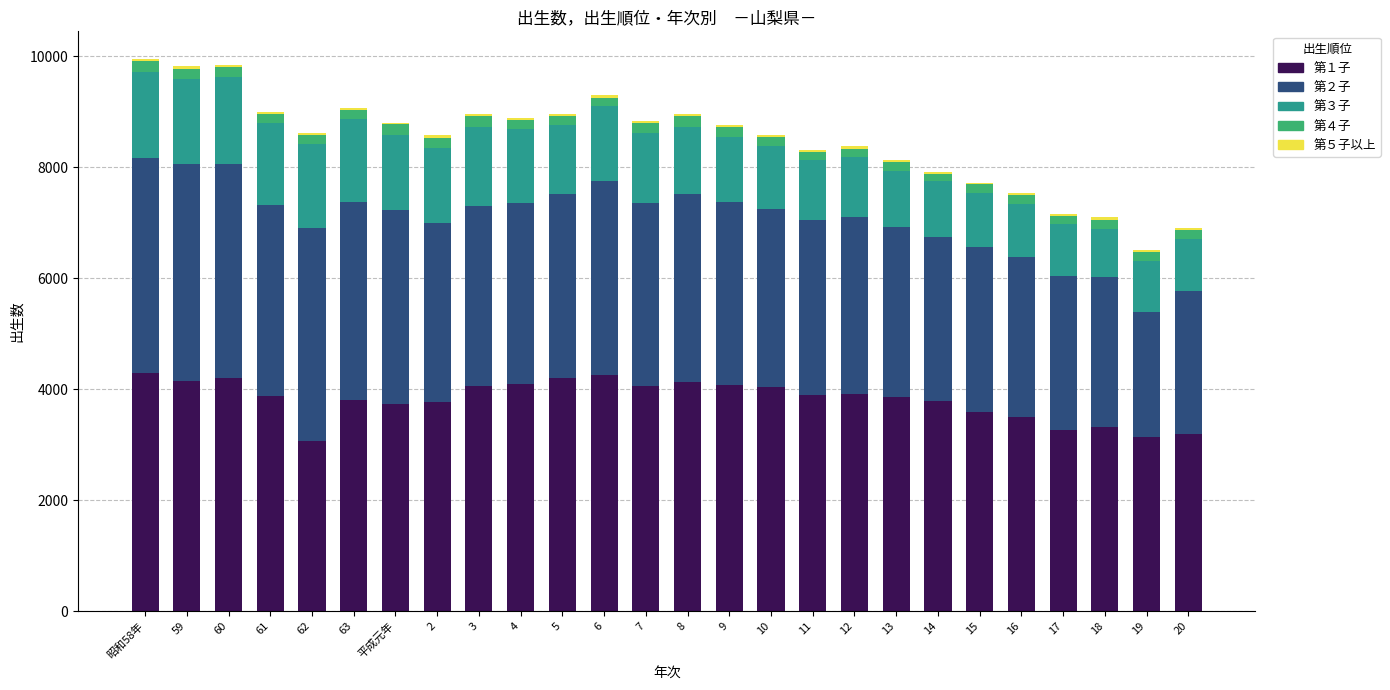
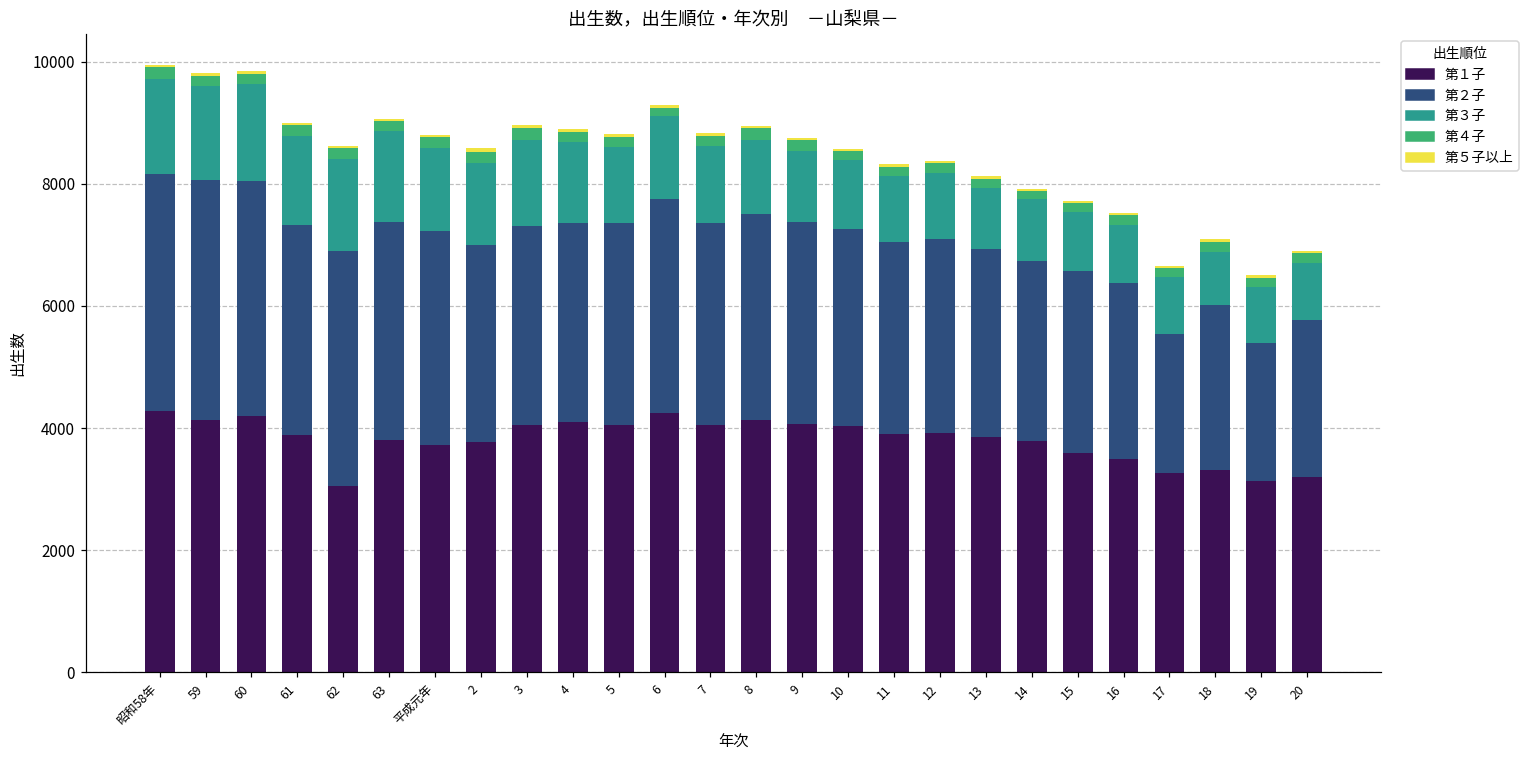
第１子, 5: 4200 -> 4000
第２子, 17: 2800 -> 2300
